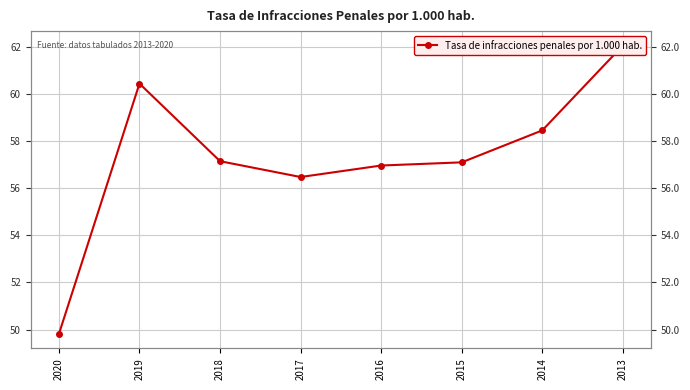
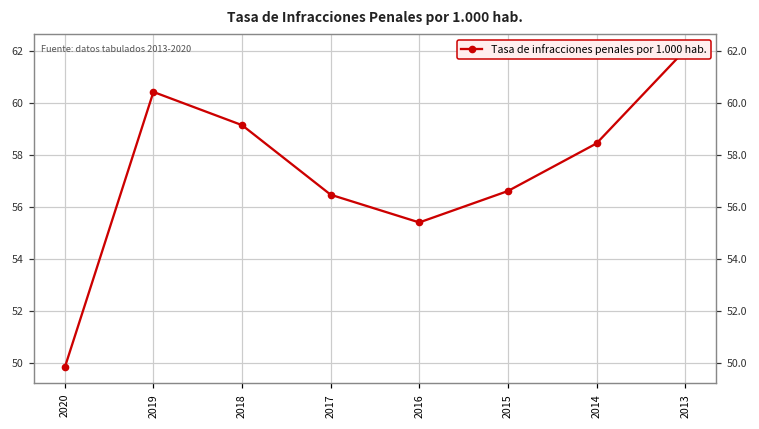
2018: 57.1 -> 59.2
2016: 57.0 -> 55.4
2015: 57.1 -> 56.6
